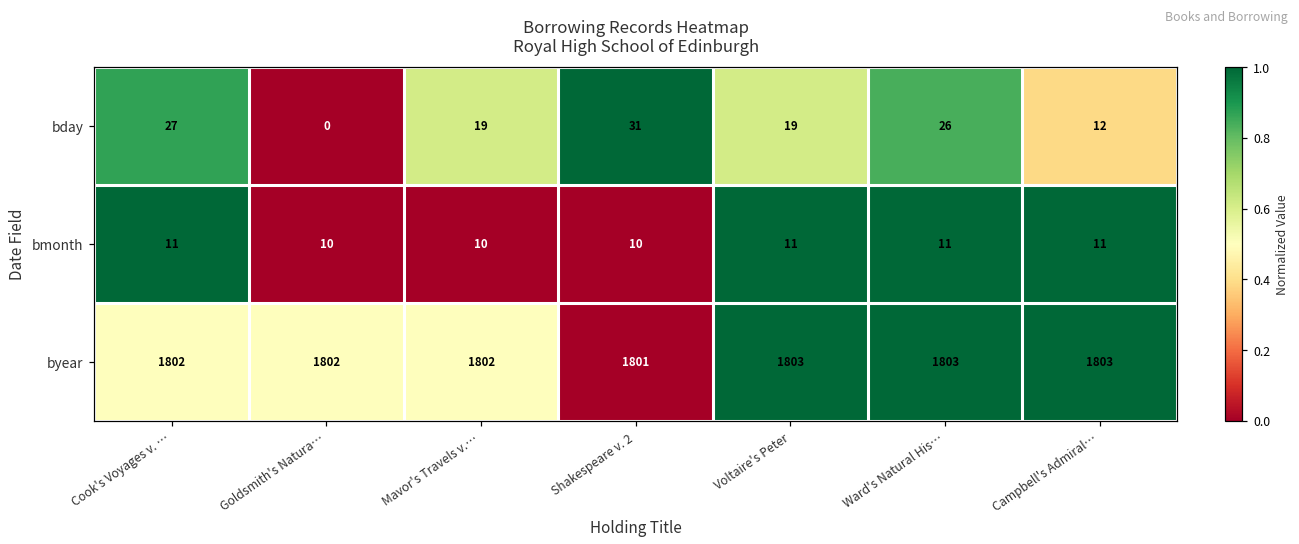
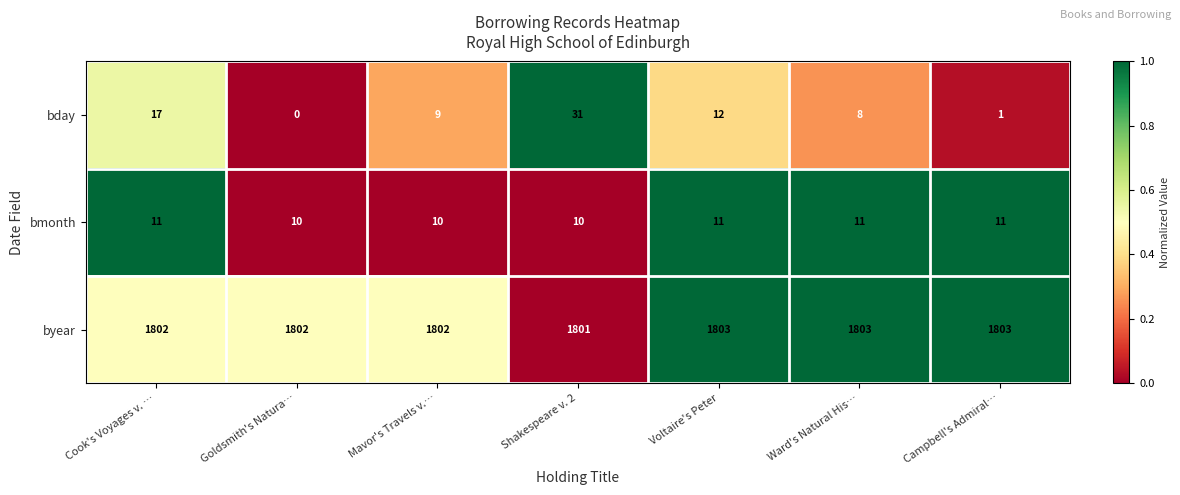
bday, Cook's Voyages v. …: 27 -> 17
bday, Mavor's Travels v.…: 19 -> 9
bday, Voltaire's Peter: 19 -> 12
bday, Ward's Natural His…: 26 -> 8
bday, Campbell's Admiral…: 12 -> 1
